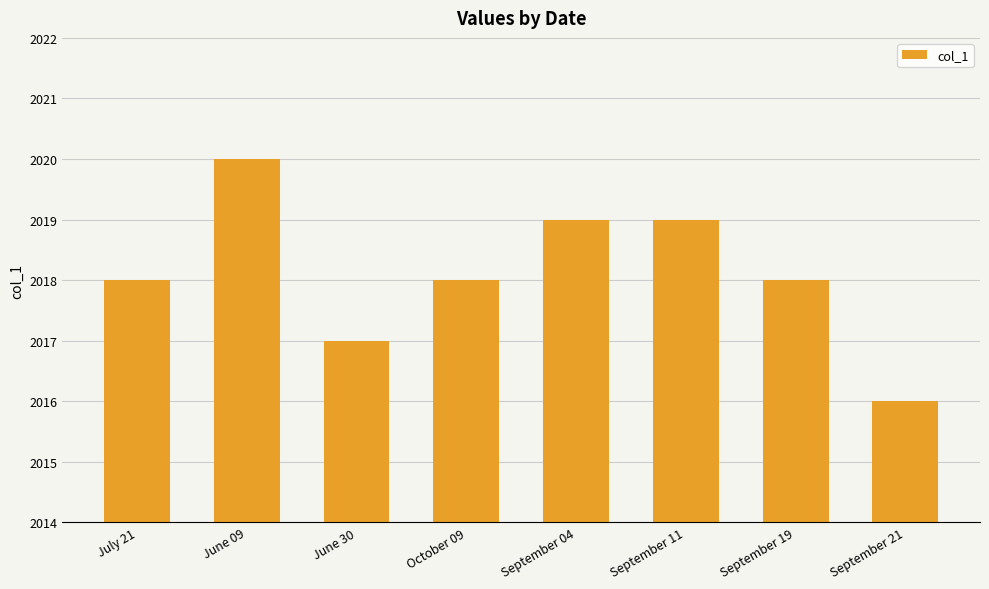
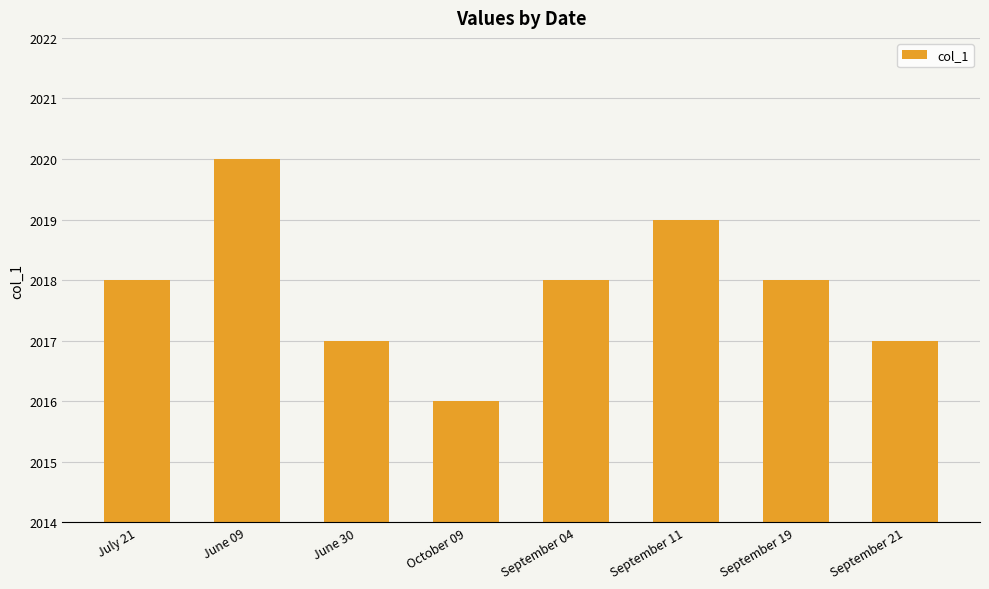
October 09: 2018 -> 2016
September 04: 2019 -> 2018
September 21: 2016 -> 2017
